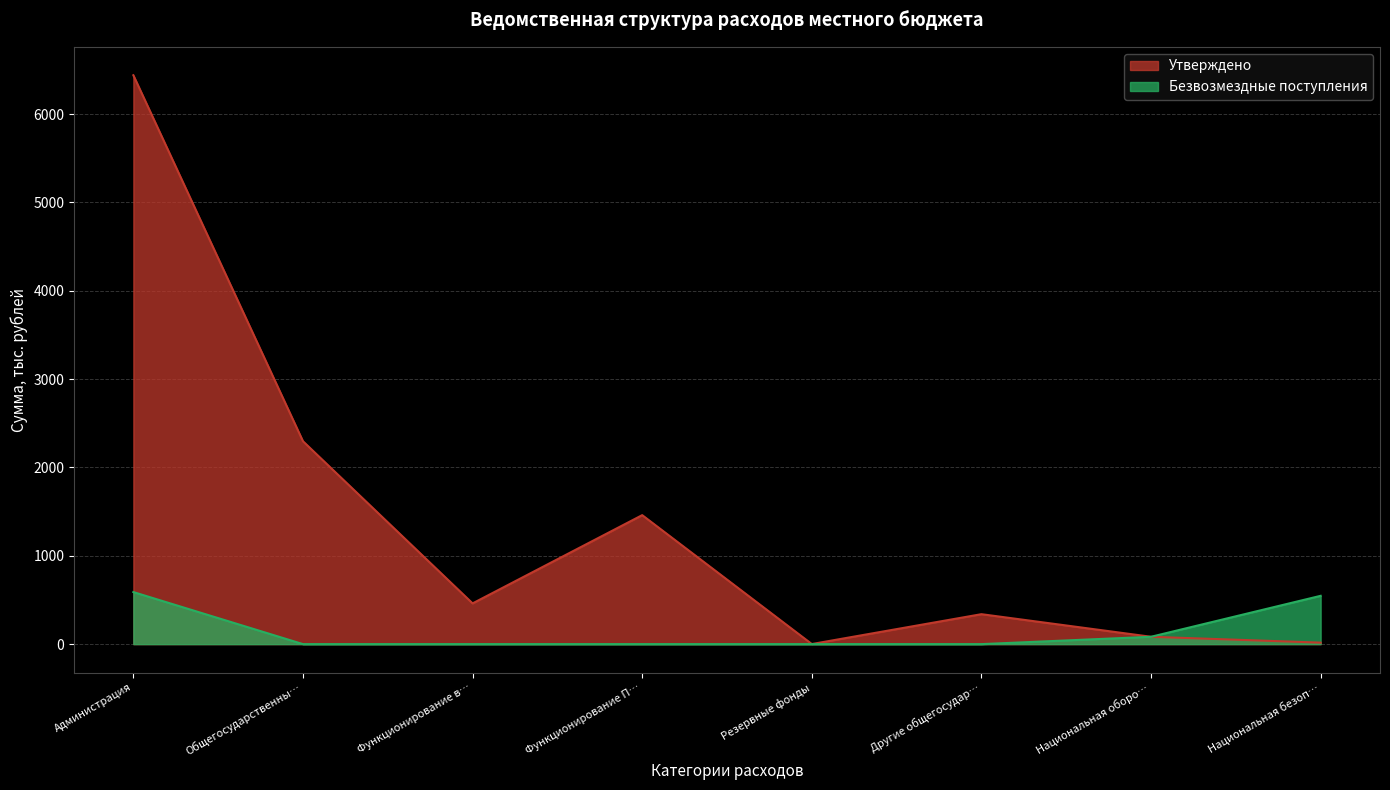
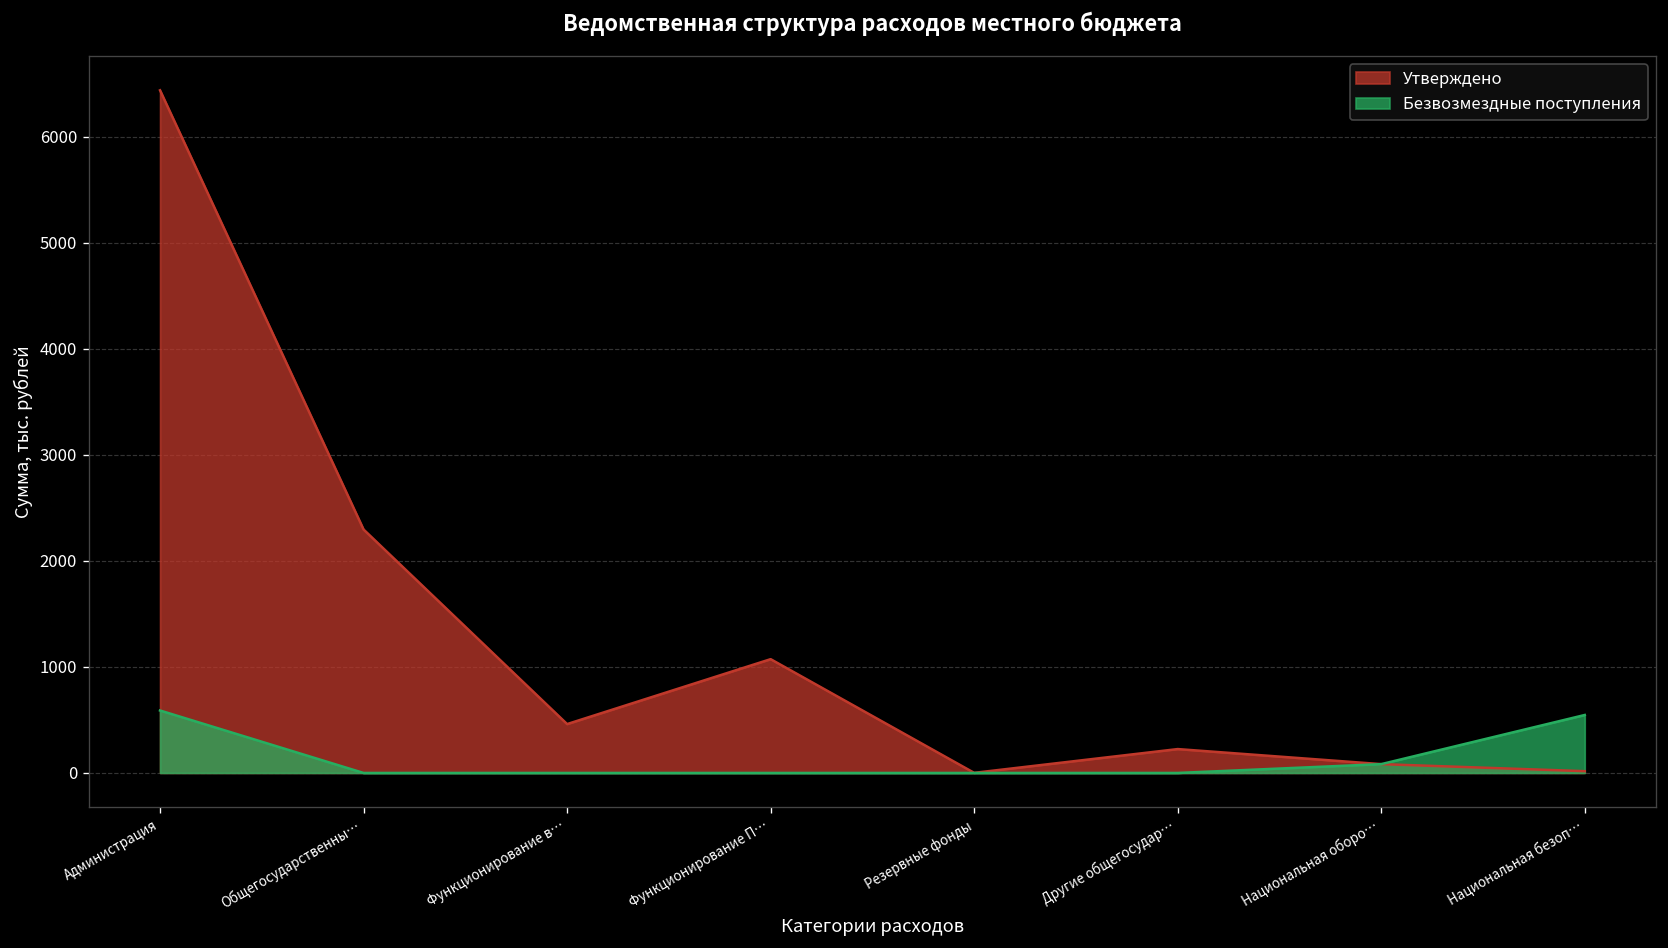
Утверждено, Функционирование П…: 1500 -> 1100
Утверждено, Другие общегосудар…: 300 -> 200
